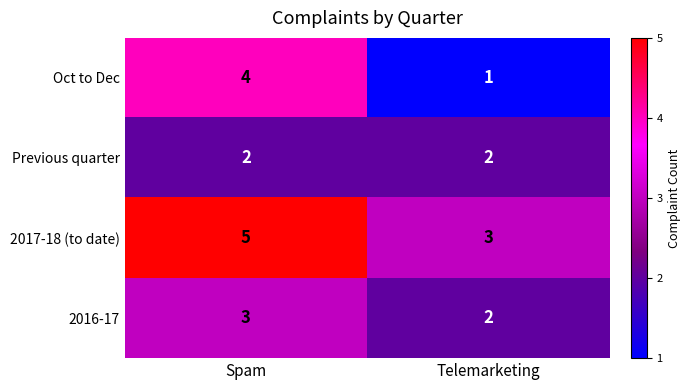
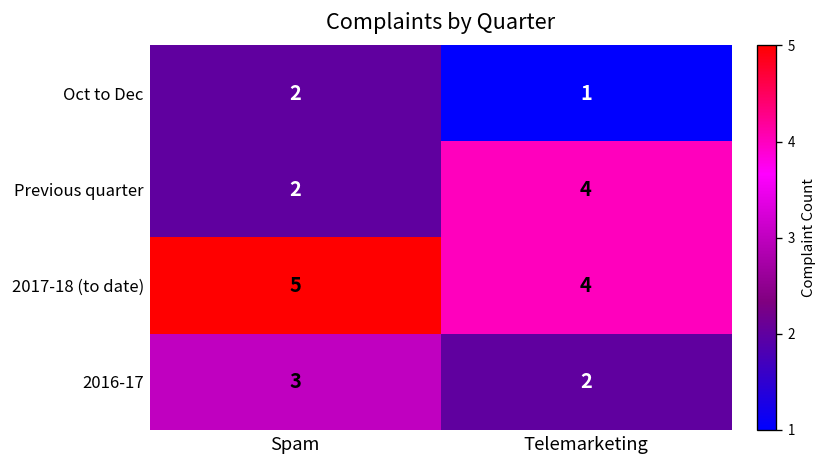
Oct to Dec, Spam: 4 -> 2
Previous quarter, Telemarketing: 2 -> 4
2017-18 (to date), Telemarketing: 3 -> 4
